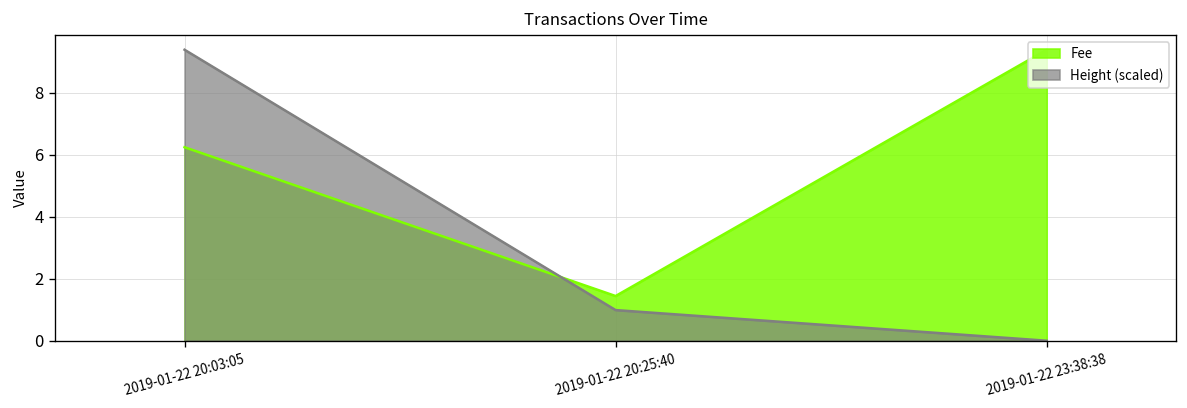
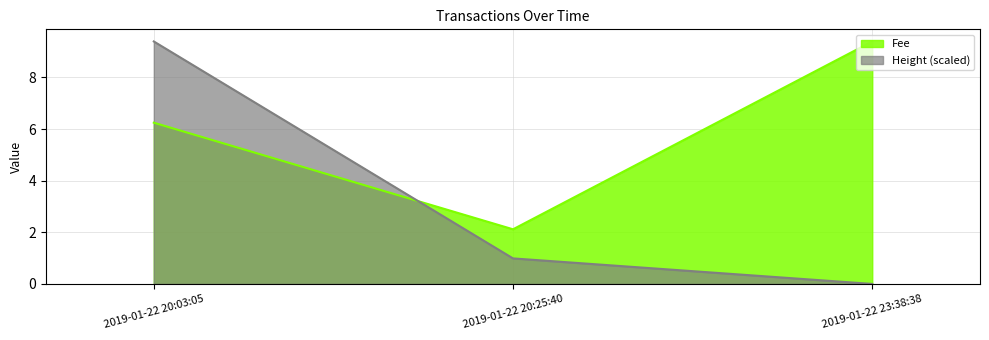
Fee, 2019-01-22 20:25:40: 1.4 -> 2.1
